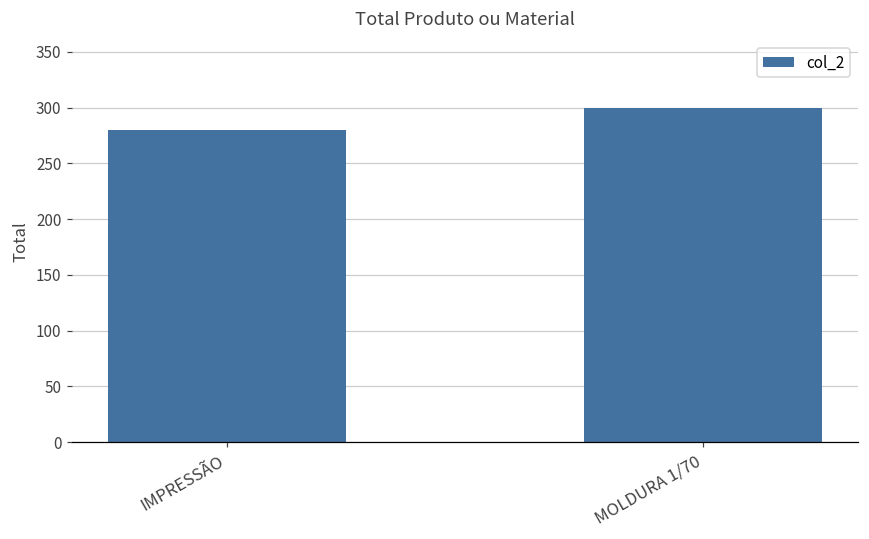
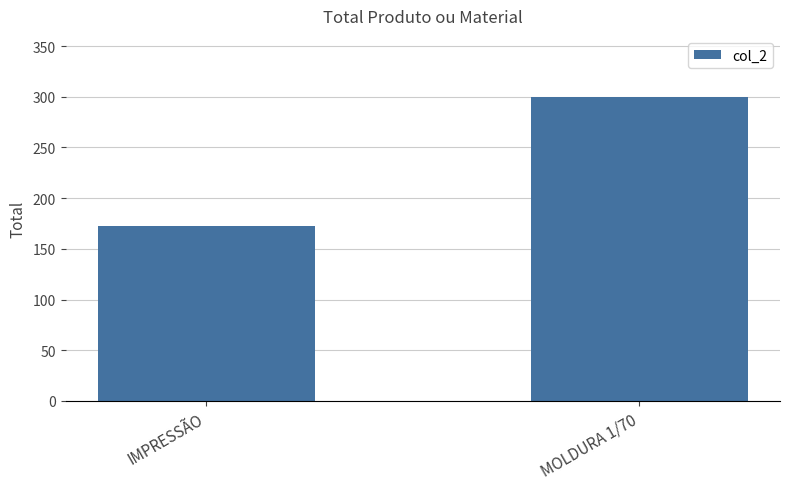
IMPRESSÃO: 280 -> 173
